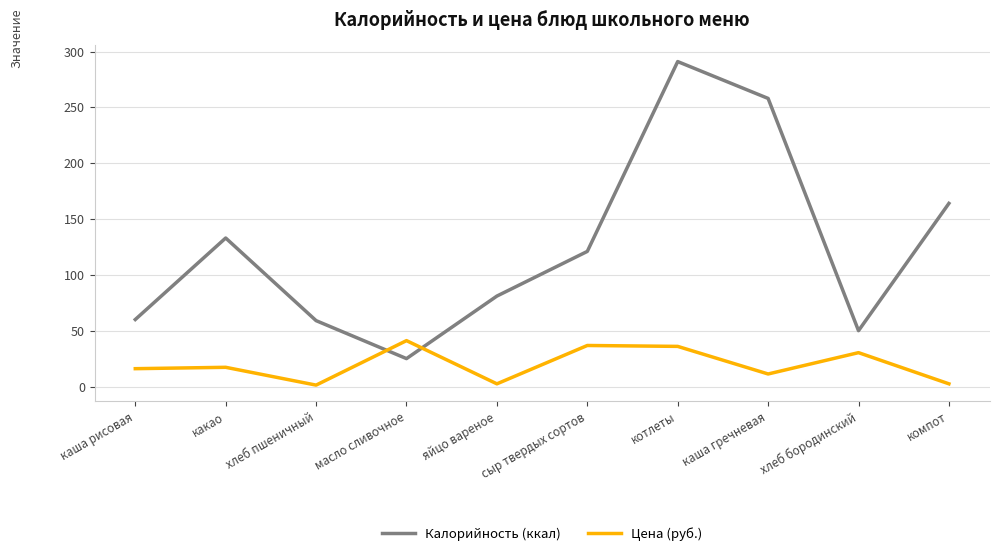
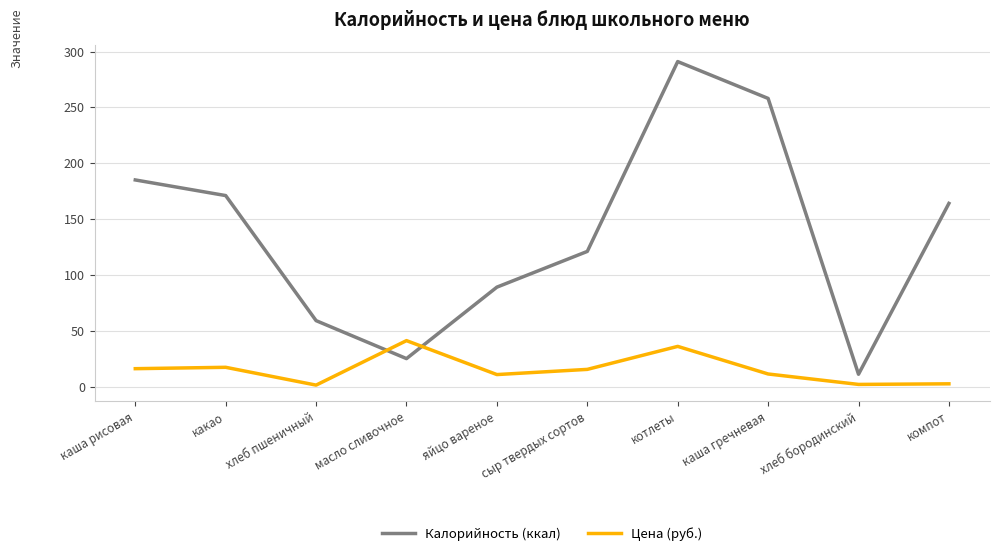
Калорийность (ккал), каша рисовая: 60 -> 185
Калорийность (ккал), какао: 133 -> 171
Калорийность (ккал), яйцо вареное: 81 -> 89
Цена (руб.), яйцо вареное: 2 -> 11
Цена (руб.), сыр твердых сортов: 37 -> 15
Калорийность (ккал), хлеб бородинский: 50 -> 11
Цена (руб.), хлеб бородинский: 30 -> 2
